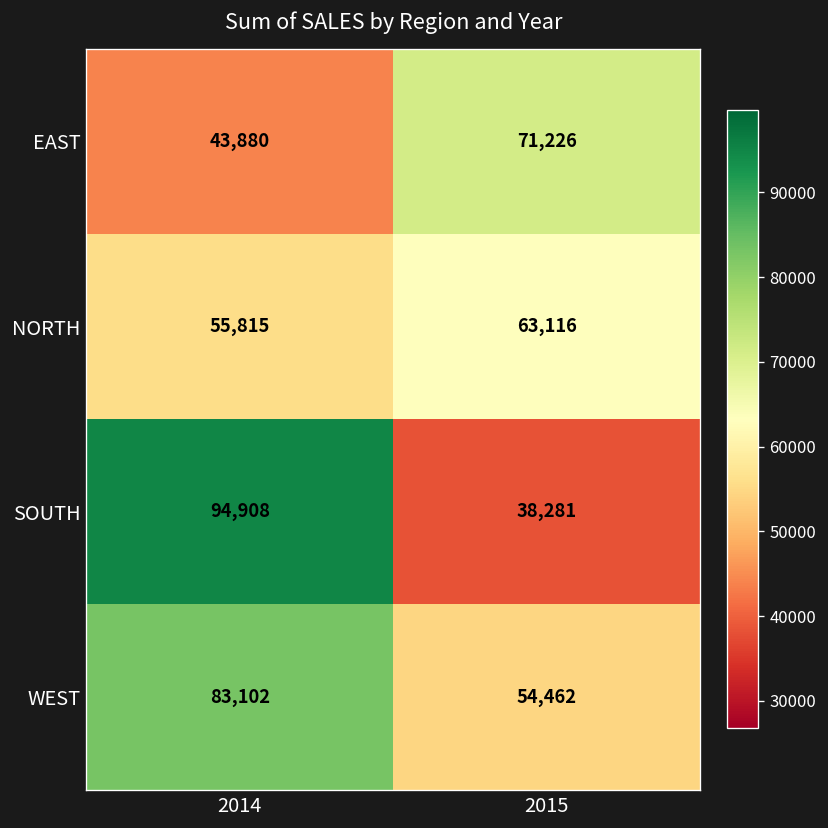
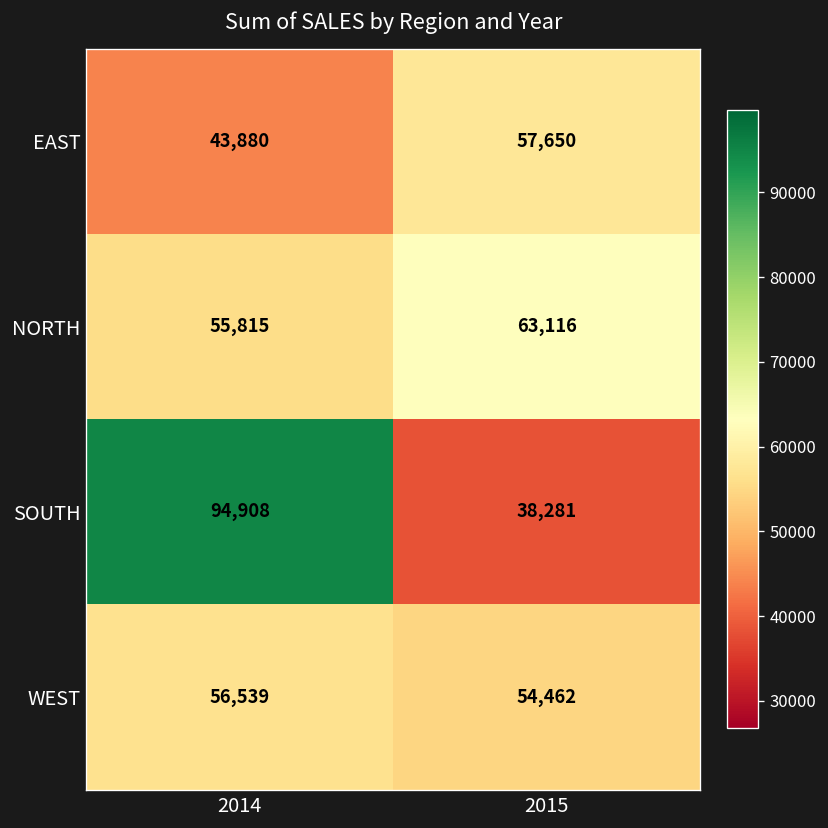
EAST, 2015: 71,226 -> 57,650
WEST, 2014: 83,102 -> 56,539
